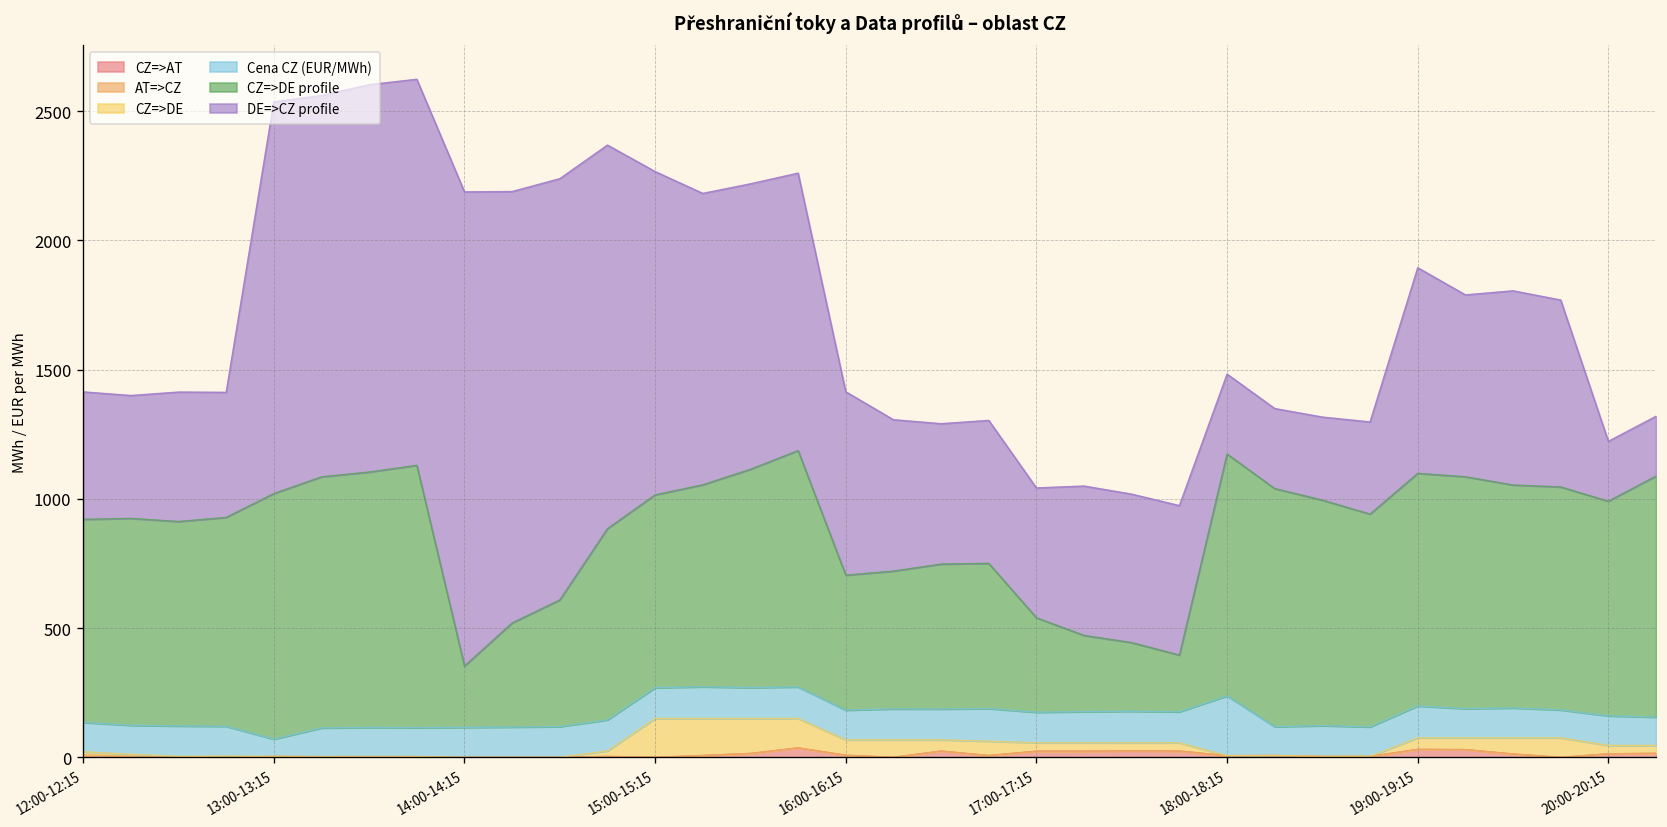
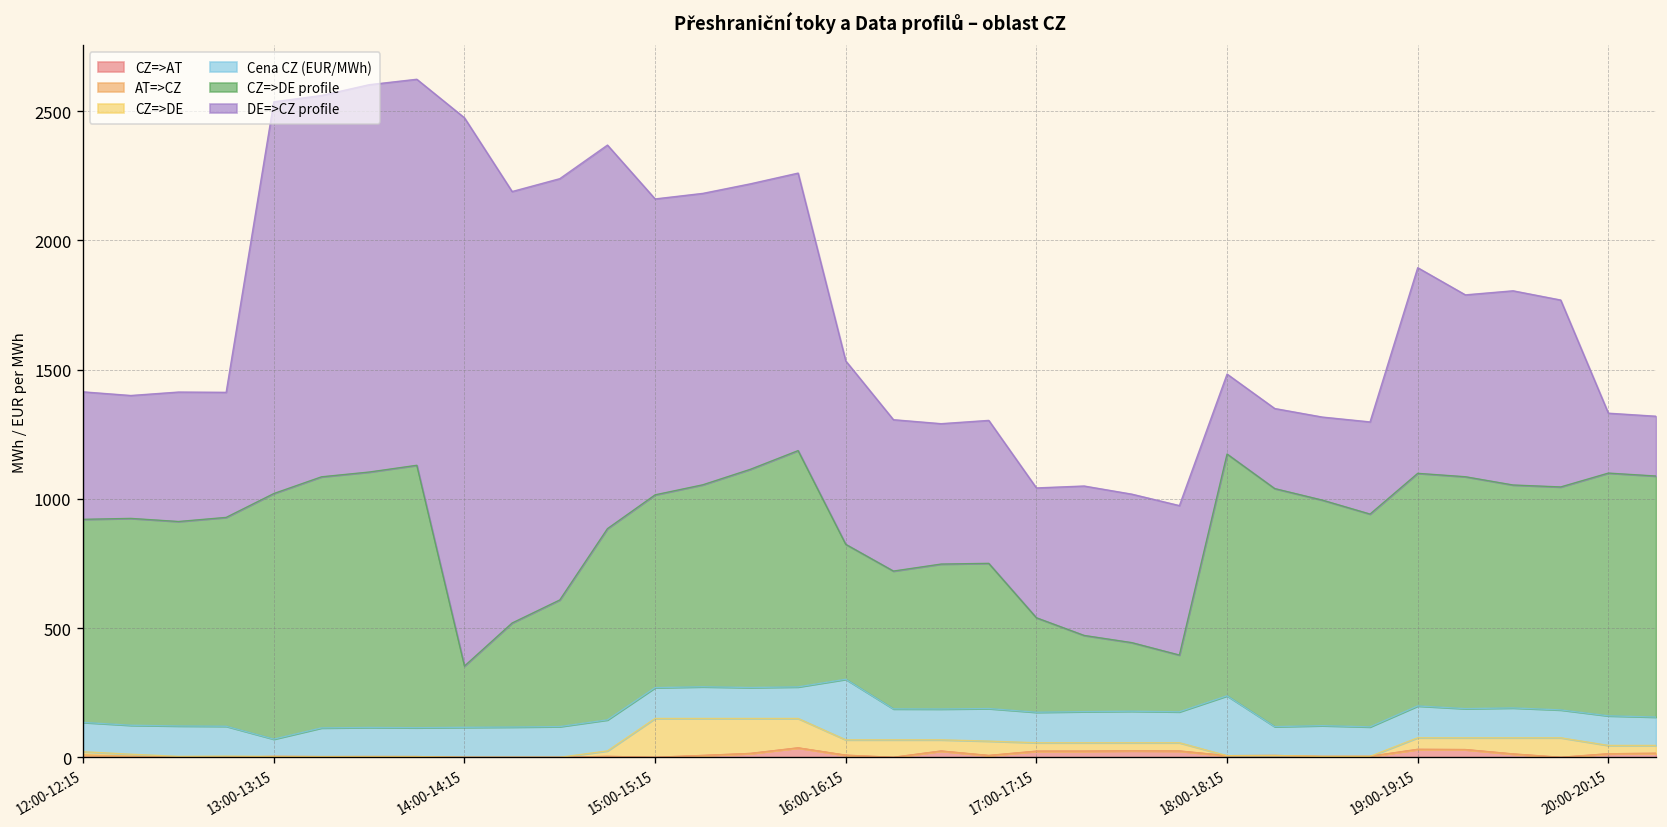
DE=>CZ profile, 14:00-14:15: 1830 -> 2120
DE=>CZ profile, 15:00-15:15: 1250 -> 1140
Cena CZ (EUR/MWh), 16:00-16:15: 120 -> 230
CZ=>DE profile, 20:00-20:15: 830 -> 940
